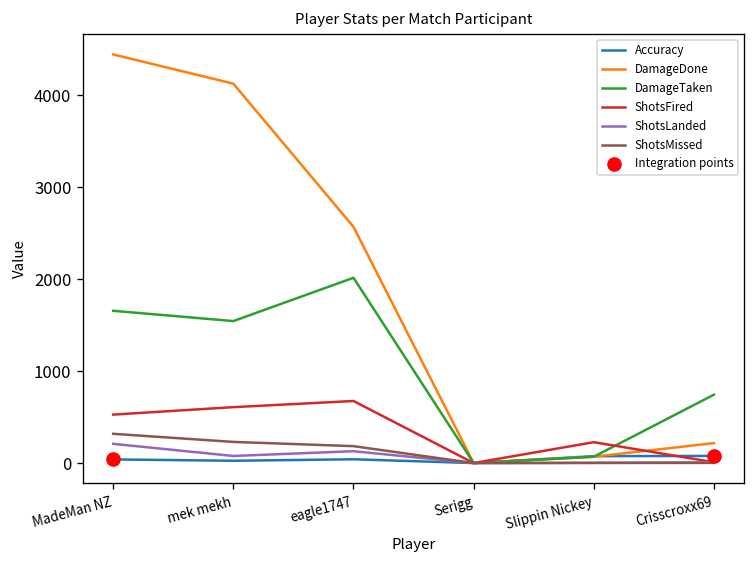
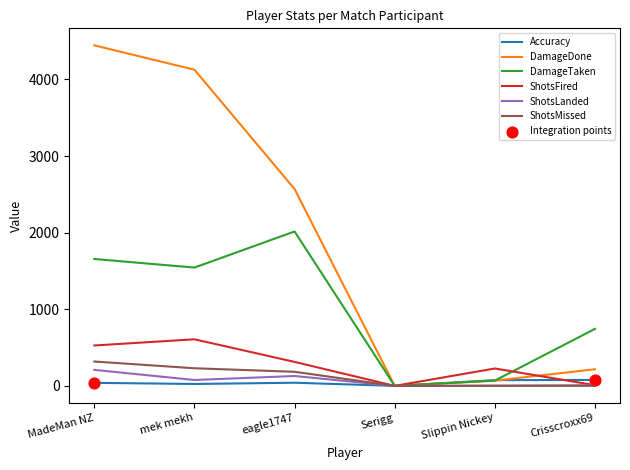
ShotsFired, eagle1747: 700 -> 300
